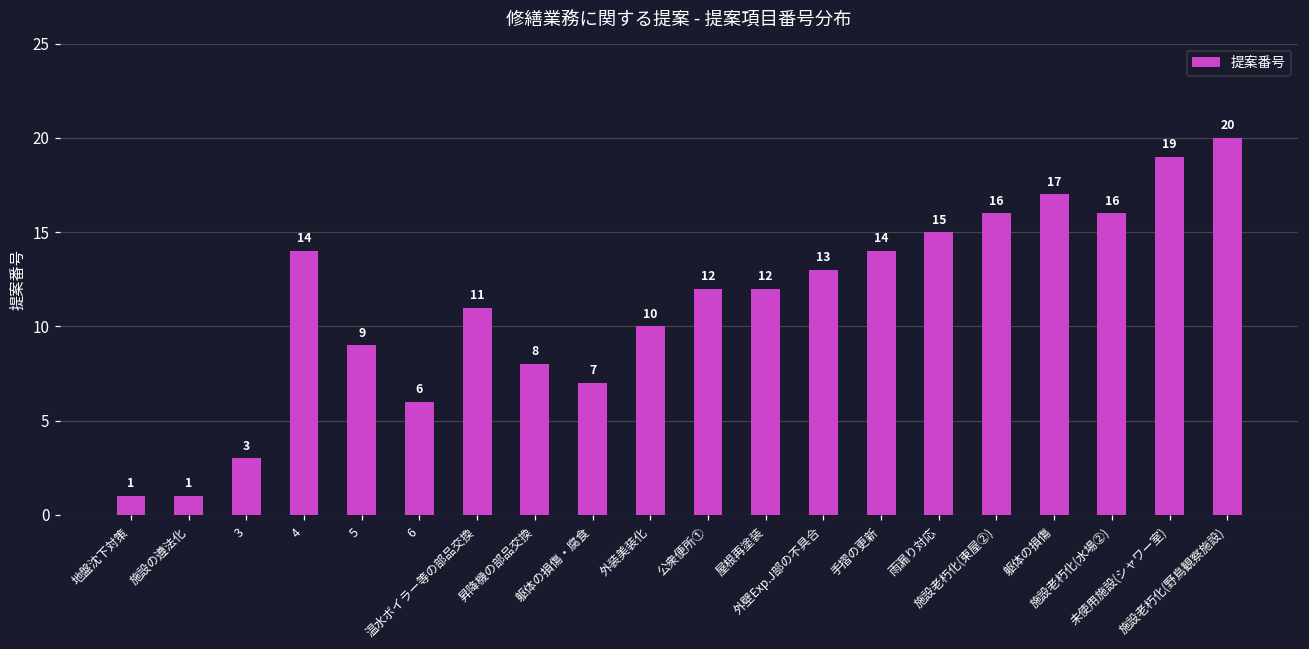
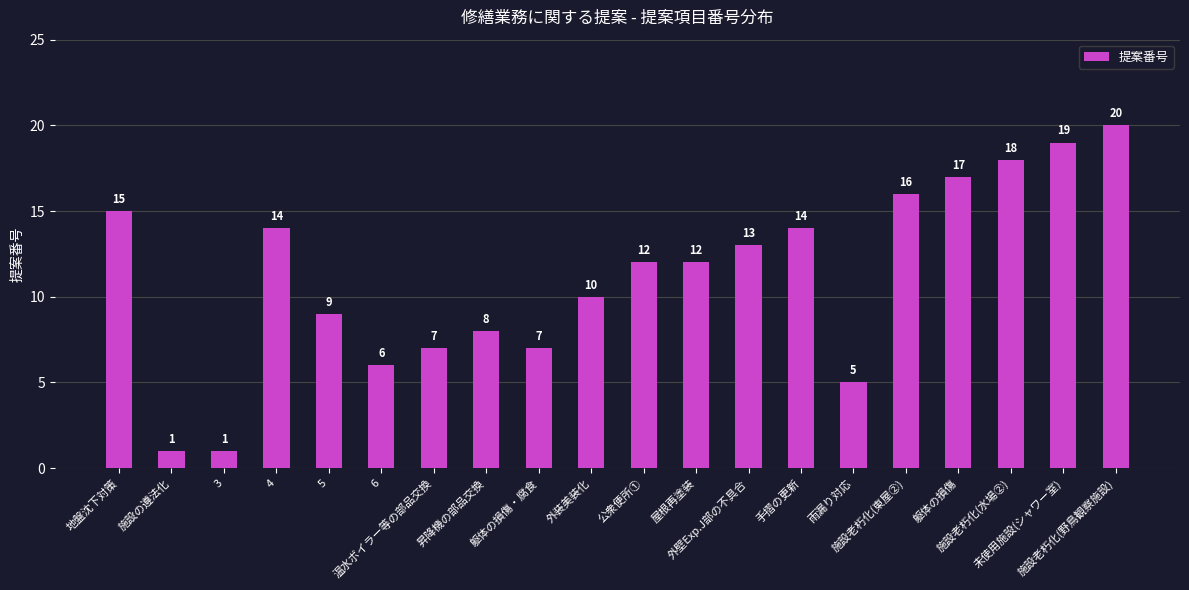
地盤沈下対策: 1 -> 15
3: 3 -> 1
温水ボイラー等の部品交換: 11 -> 7
雨漏り対応: 15 -> 5
施設老朽化(水場②): 16 -> 18
